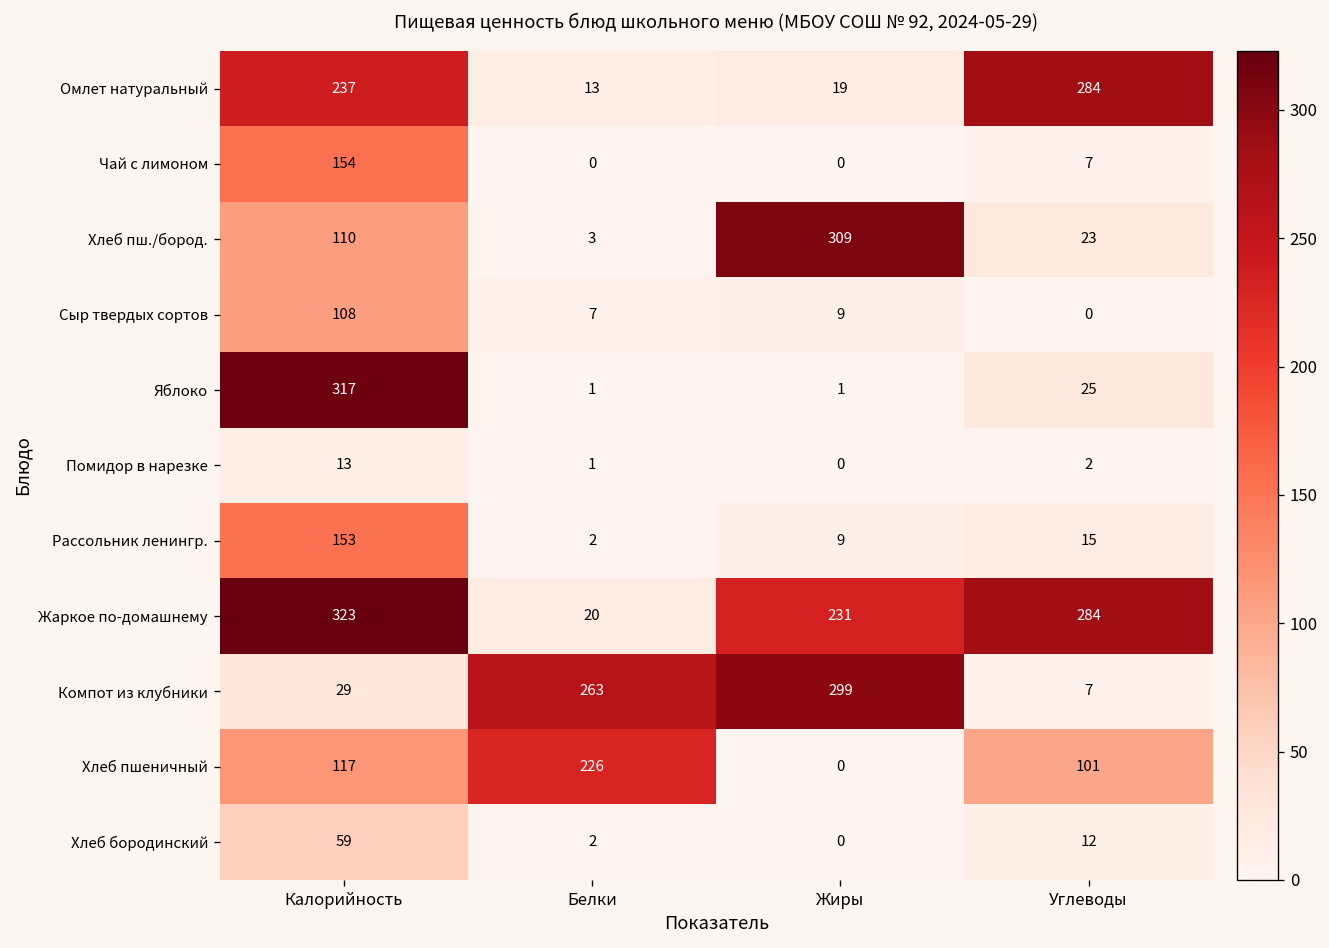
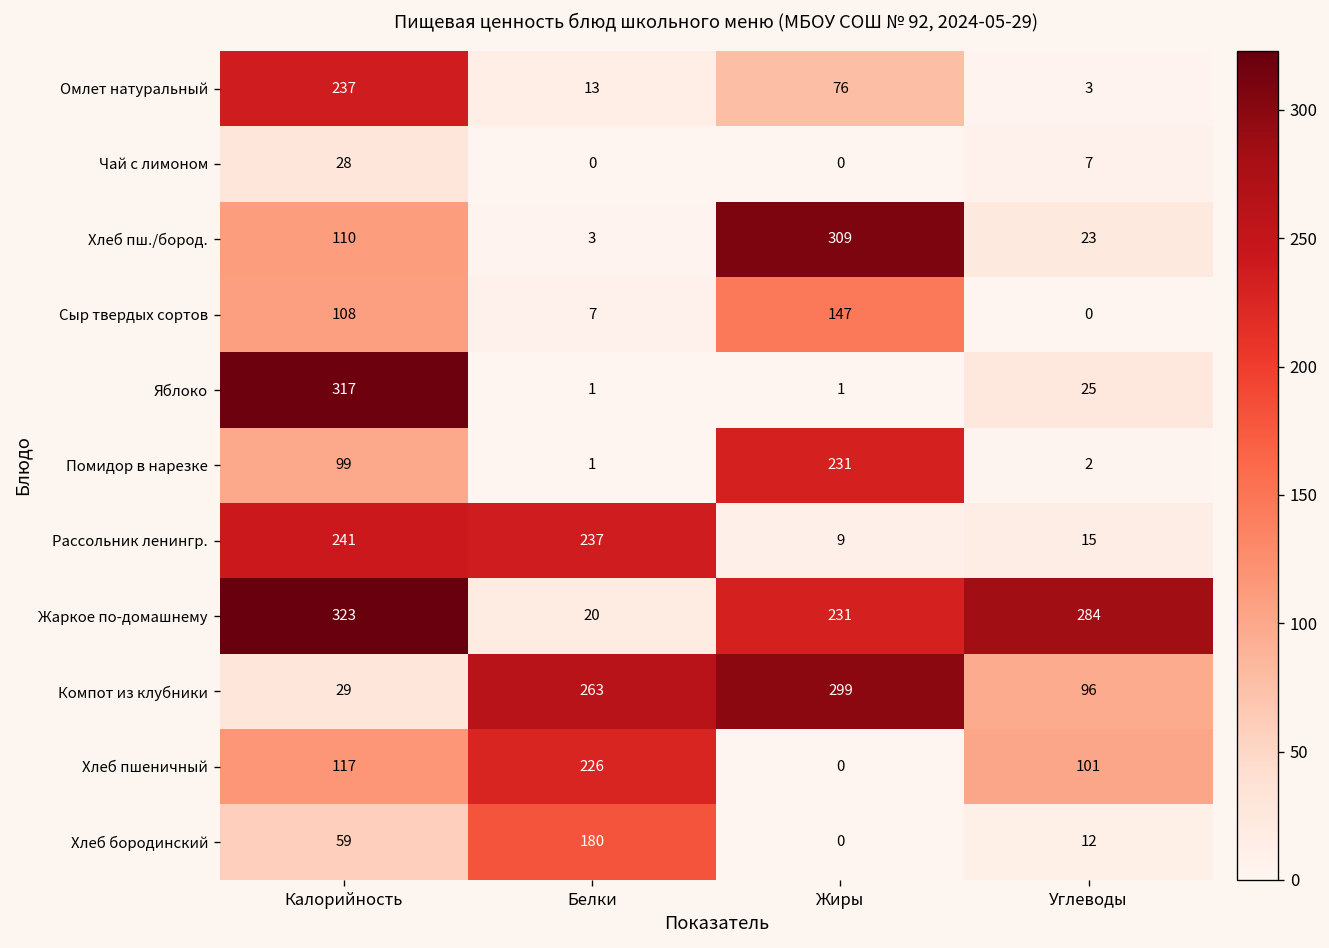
Омлет натуральный, Жиры: 19 -> 76
Омлет натуральный, Углеводы: 284 -> 3
Чай с лимоном, Калорийность: 154 -> 28
Сыр твердых сортов, Жиры: 9 -> 147
Помидор в нарезке, Калорийность: 13 -> 99
Помидор в нарезке, Жиры: 0 -> 231
Рассольник ленингр., Калорийность: 153 -> 241
Рассольник ленингр., Белки: 2 -> 237
Компот из клубники, Углеводы: 7 -> 96
Хлеб бородинский, Белки: 2 -> 180
